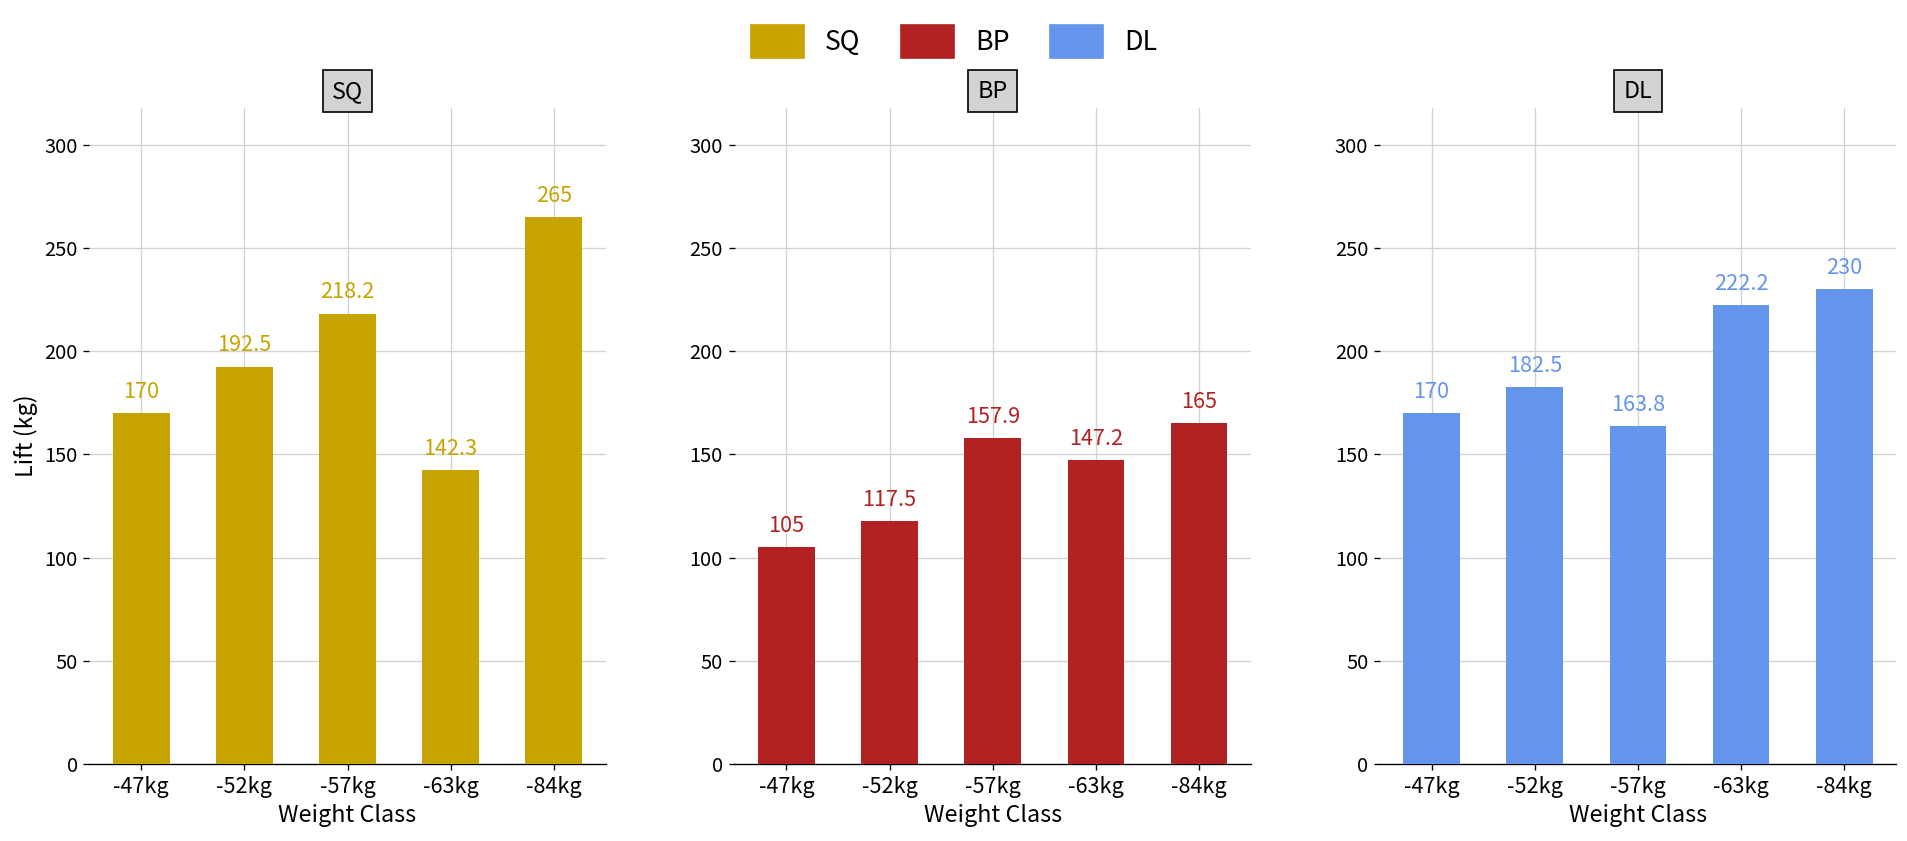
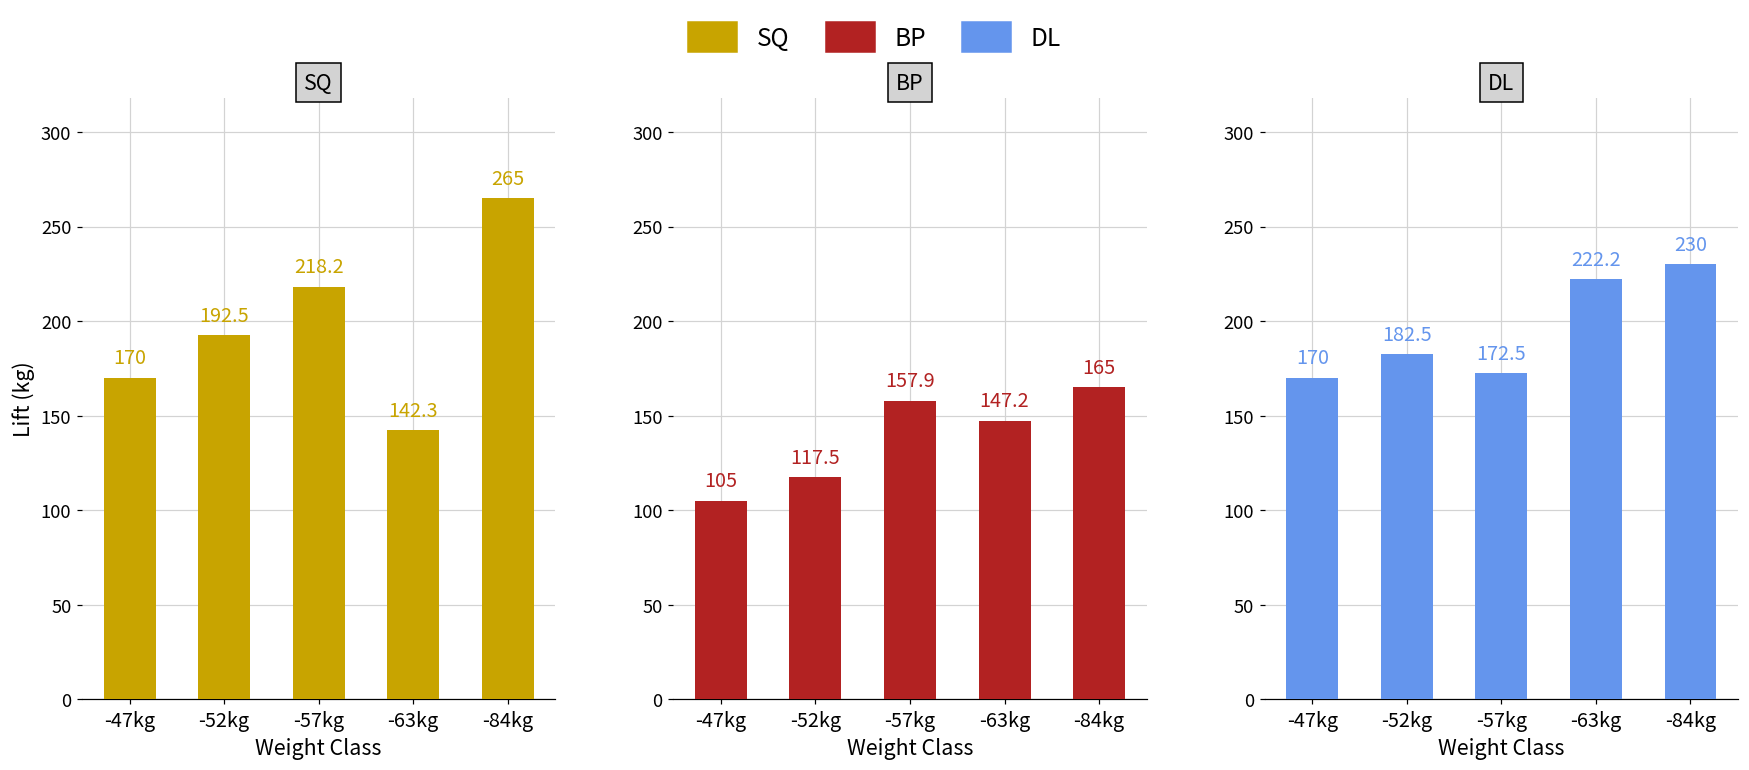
DL, -57kg: 163.8 -> 172.5
